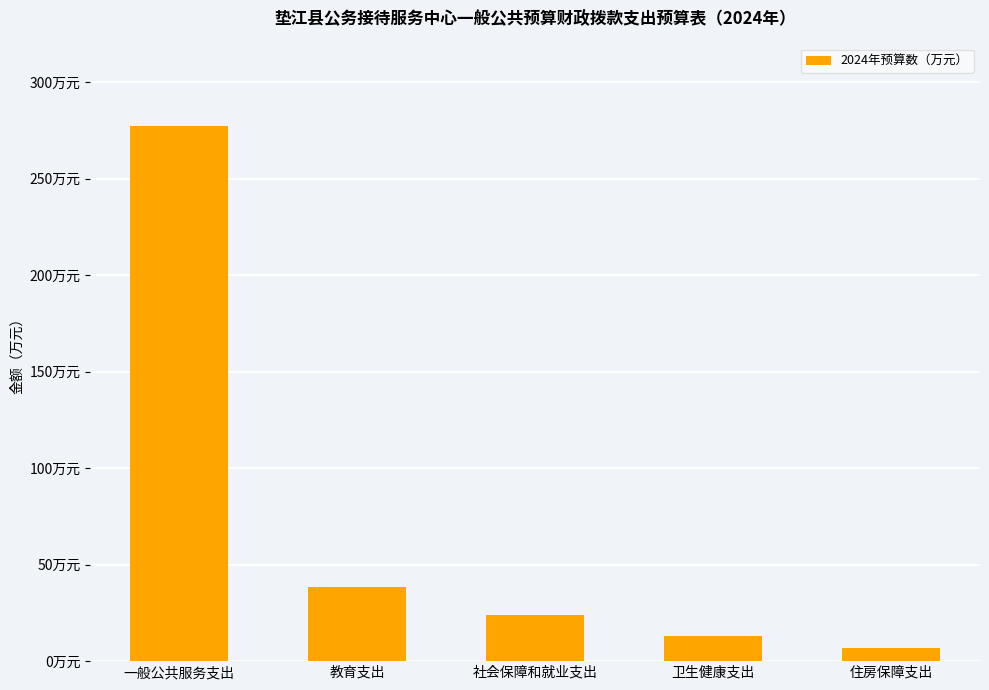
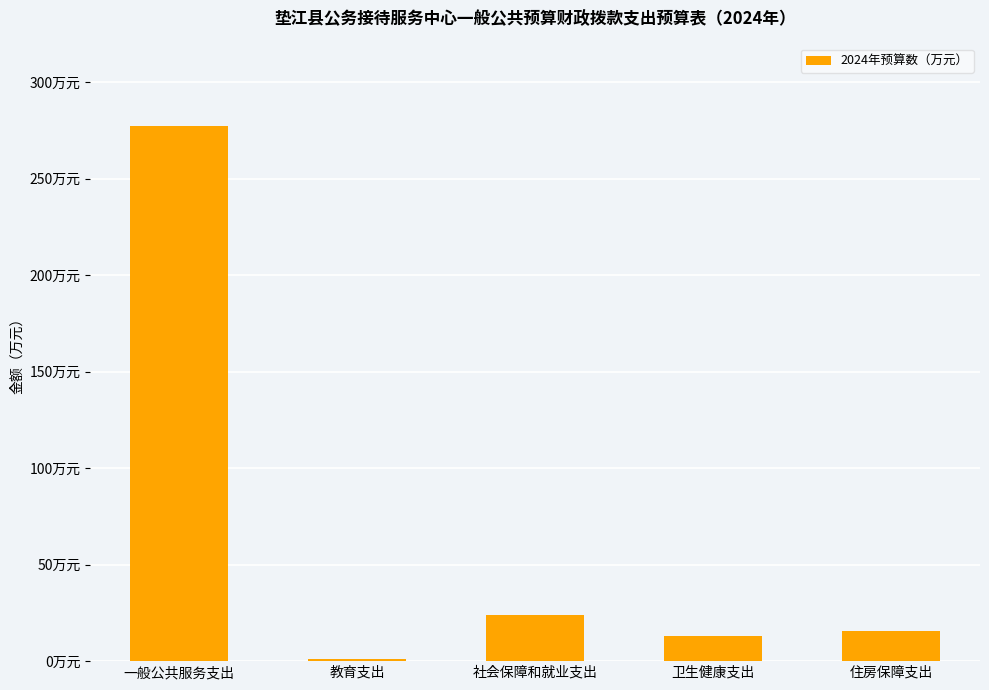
教育支出: 39万元 -> 1万元
住房保障支出: 7万元 -> 16万元
